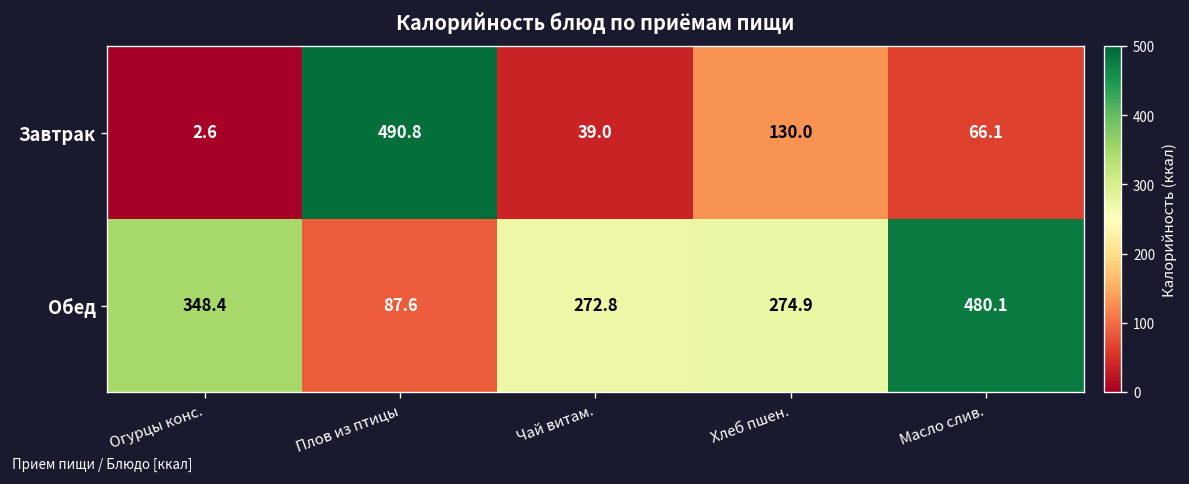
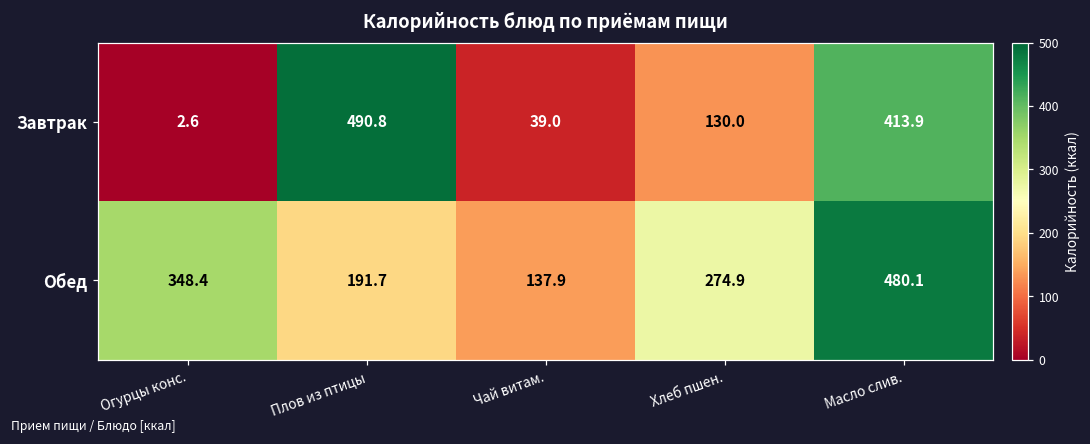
Завтрак, Масло слив.: 66.1 -> 413.9
Обед, Плов из птицы: 87.6 -> 191.7
Обед, Чай витам.: 272.8 -> 137.9
